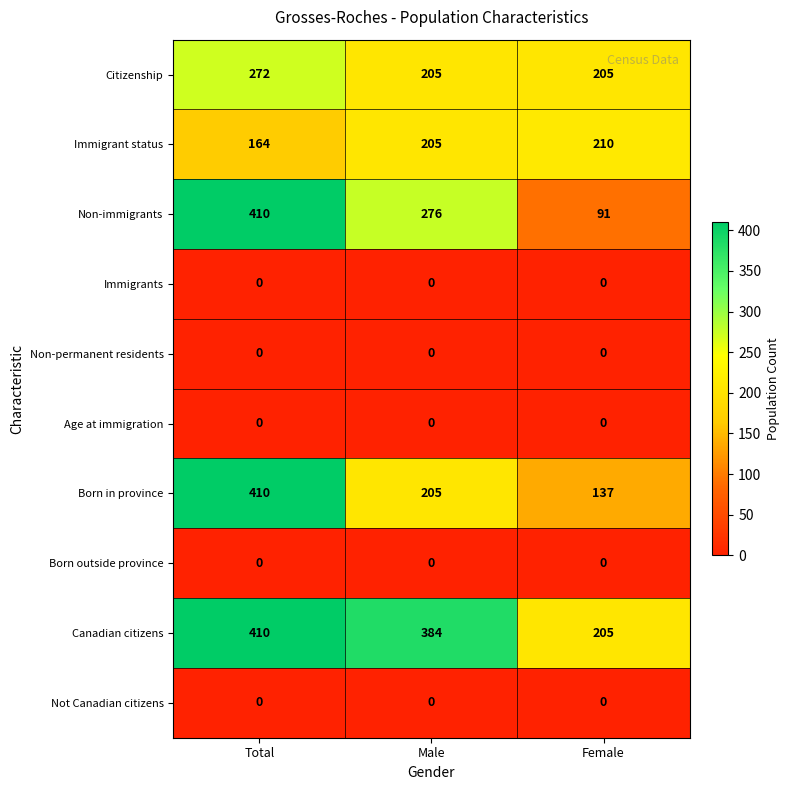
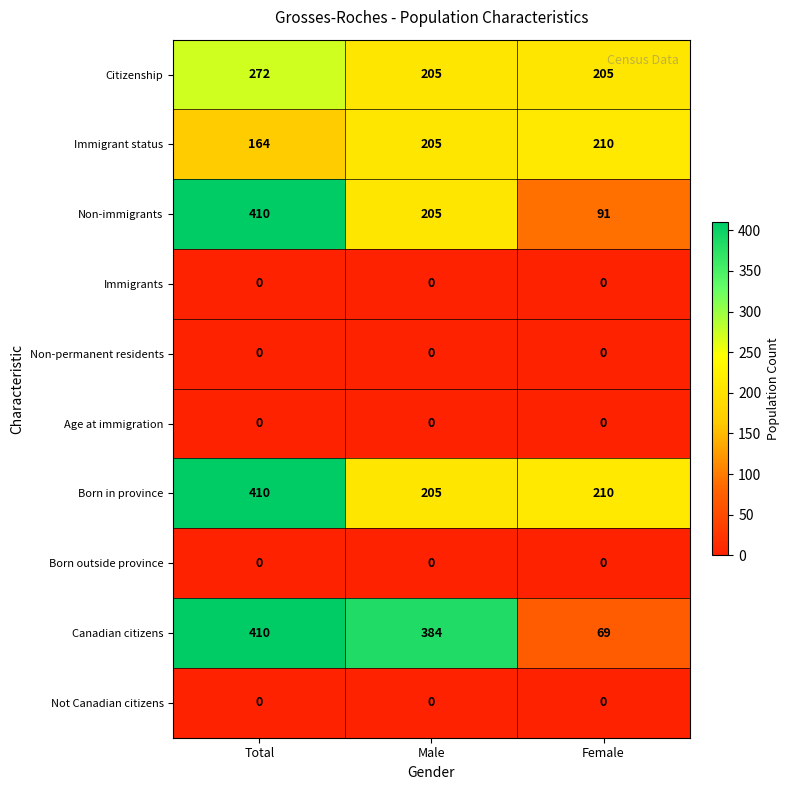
Non-immigrants, Male: 276 -> 205
Born in province, Female: 137 -> 210
Canadian citizens, Female: 205 -> 69
